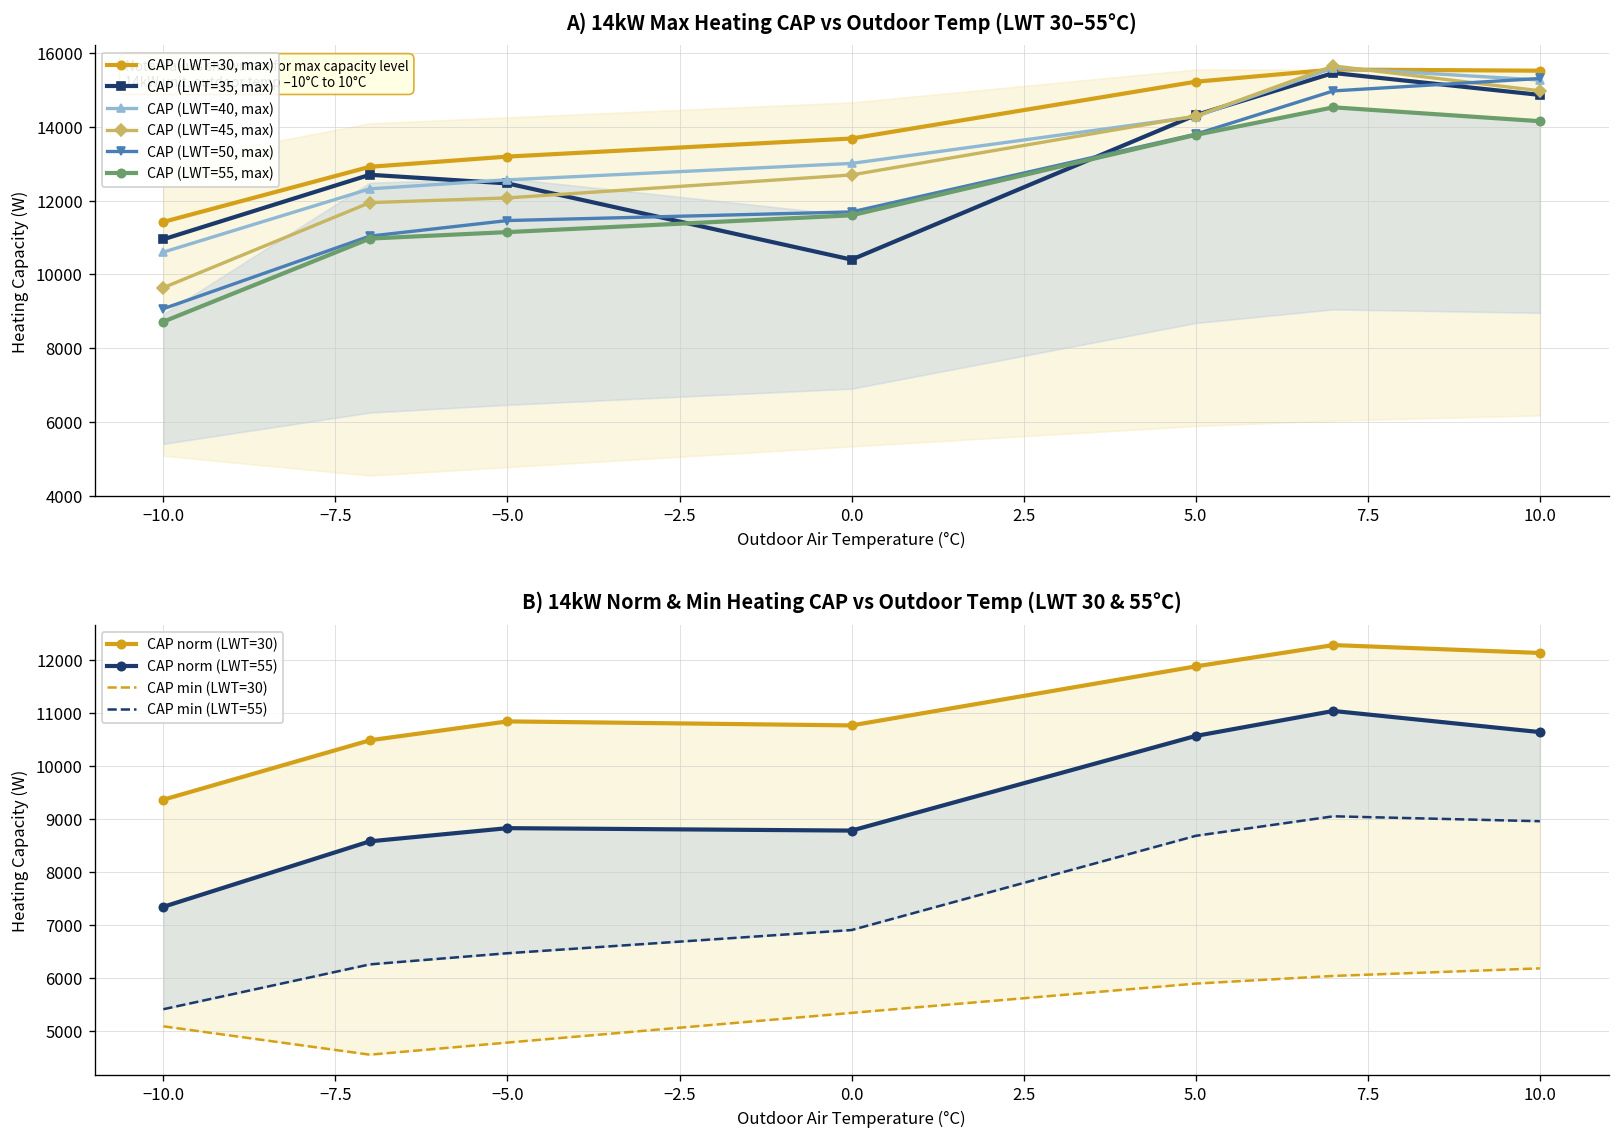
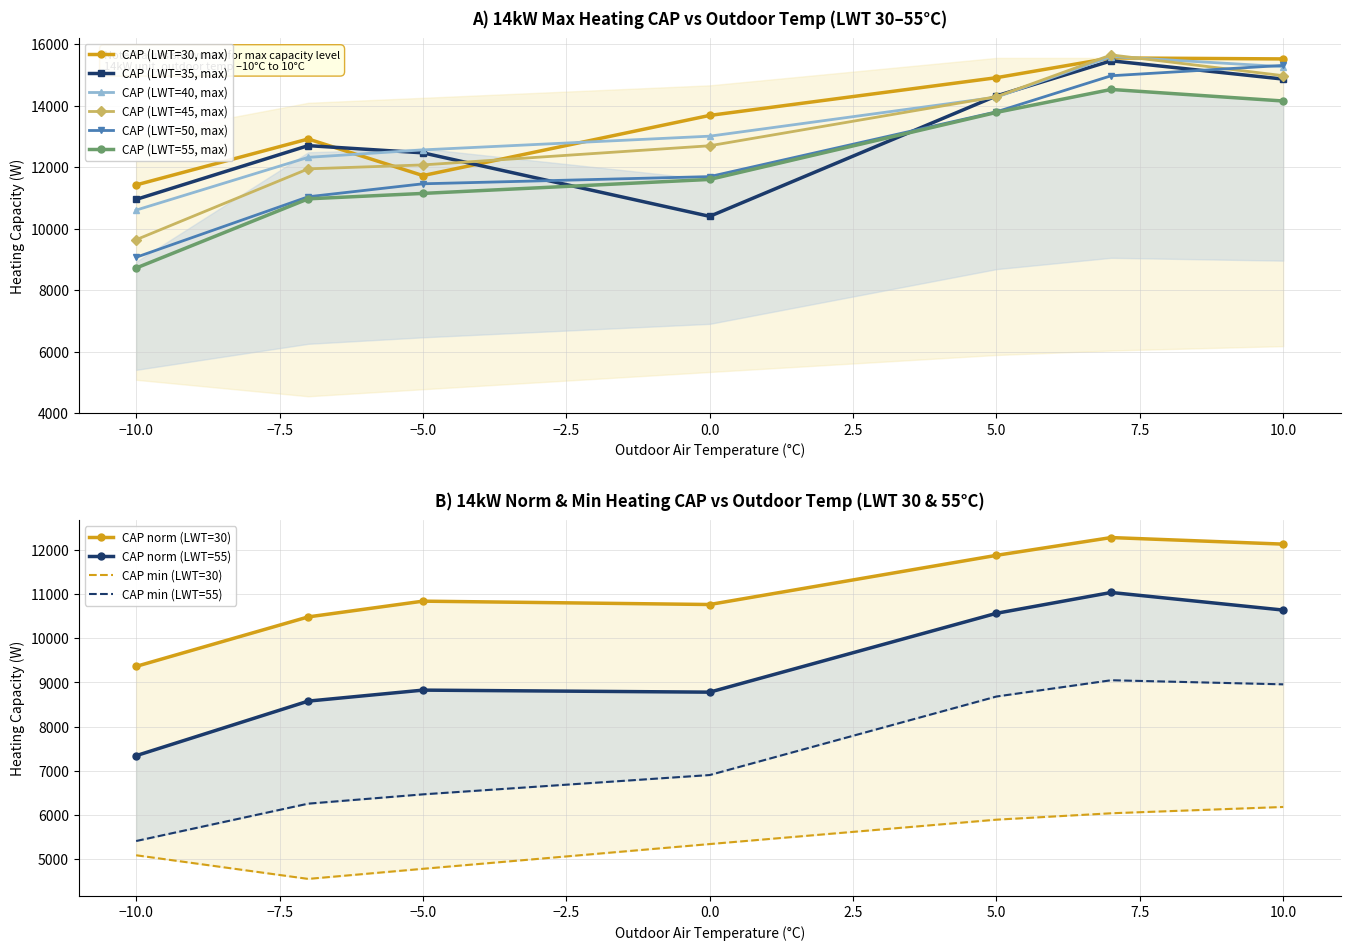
A) 14kW Max Heating CAP vs Outdoor Temp (LWT 30–55°C), CAP (LWT=30, max), −5.0: 13200 -> 11700
A) 14kW Max Heating CAP vs Outdoor Temp (LWT 30–55°C), CAP (LWT=30, max), 5.0: 15200 -> 14900
